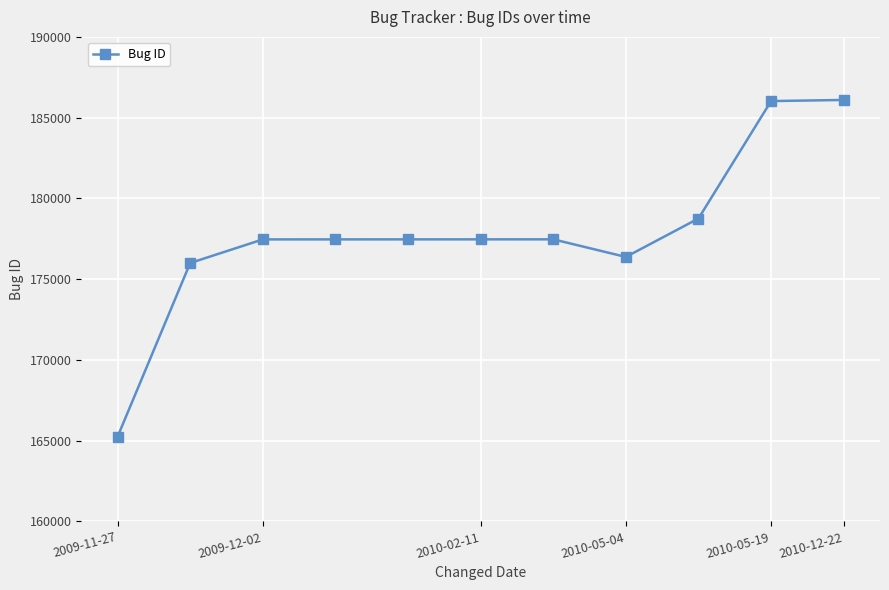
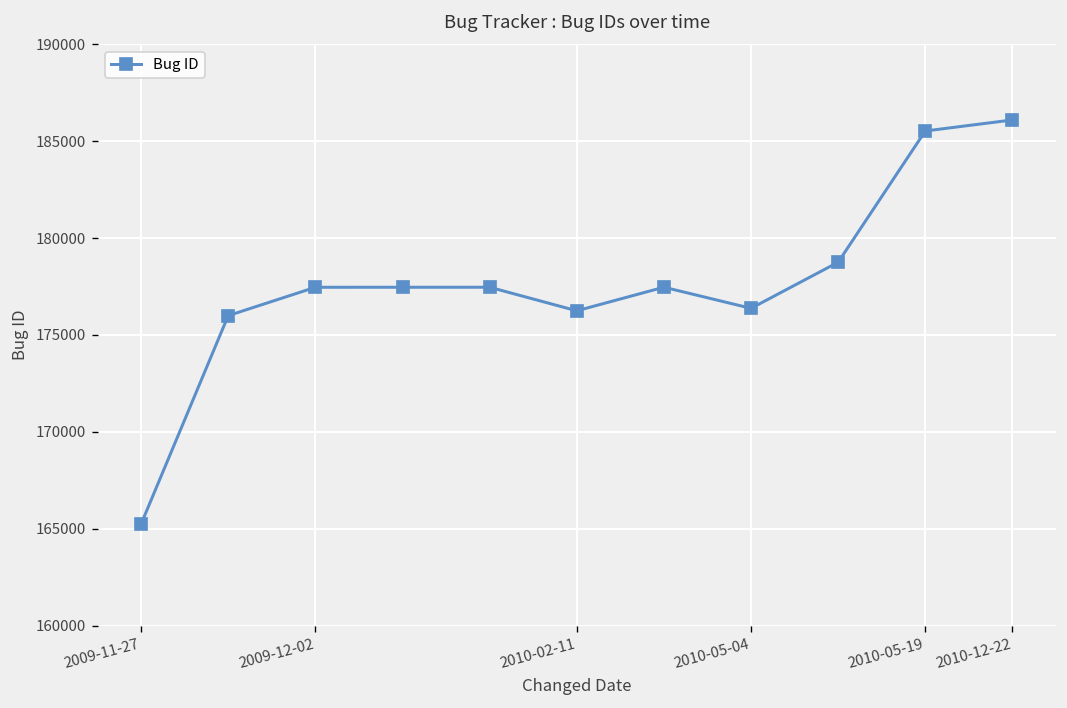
2010-02-11: 177500 -> 176200
2010-05-19: 186000 -> 185500
